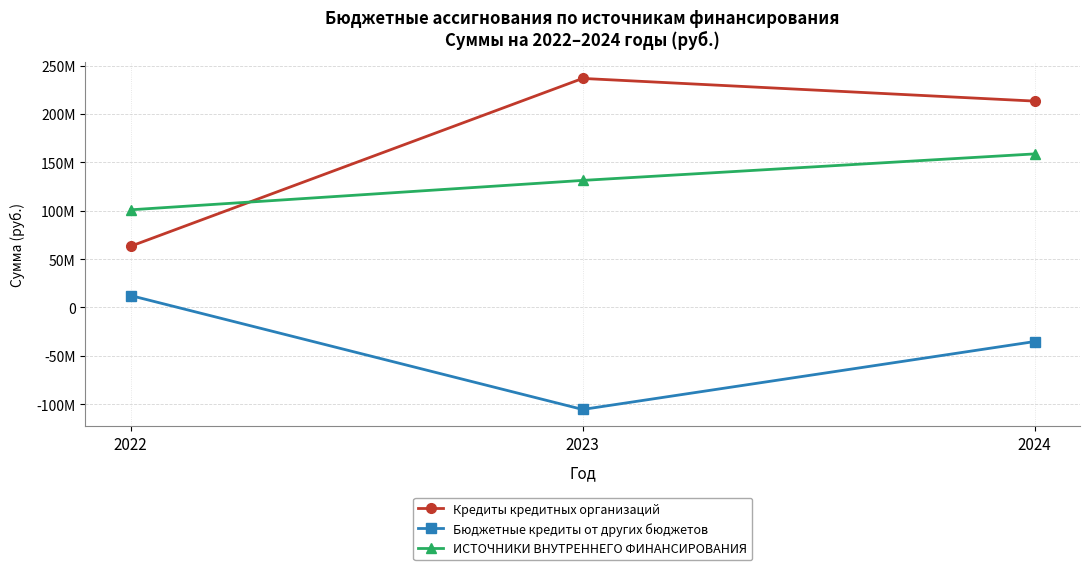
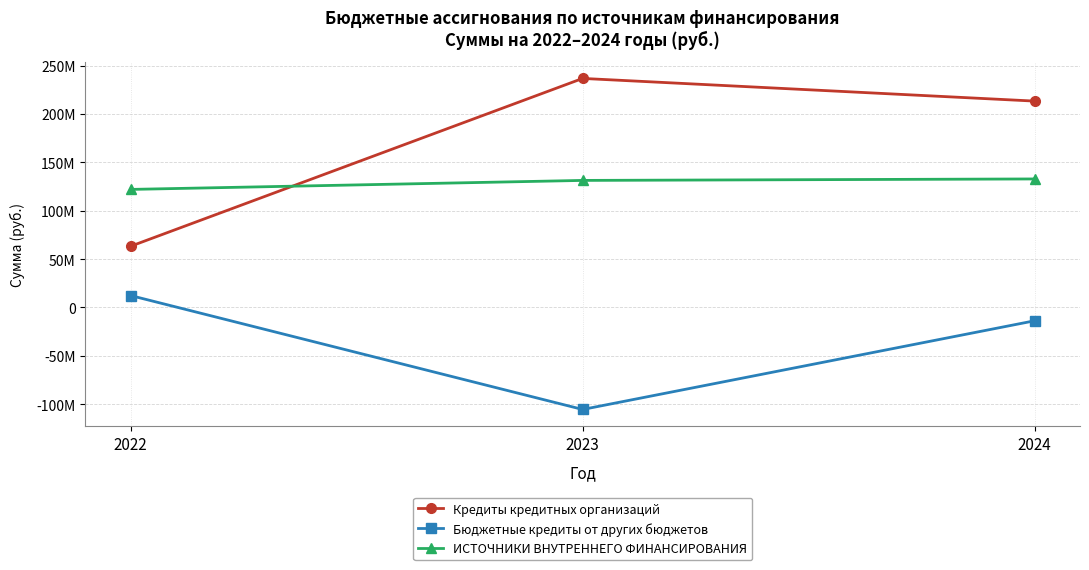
ИСТОЧНИКИ ВНУТРЕННЕГО ФИНАНСИРОВАНИЯ, 2022: 100000000 -> 120000000
Бюджетные кредиты от других бюджетов, 2024: -40000000 -> -10000000
ИСТОЧНИКИ ВНУТРЕННЕГО ФИНАНСИРОВАНИЯ, 2024: 160000000 -> 130000000
